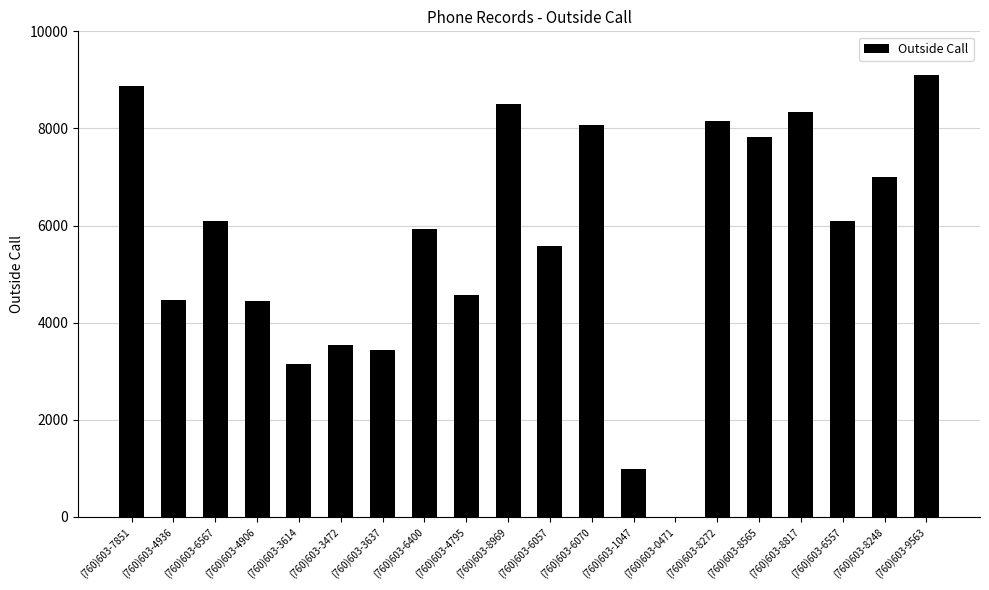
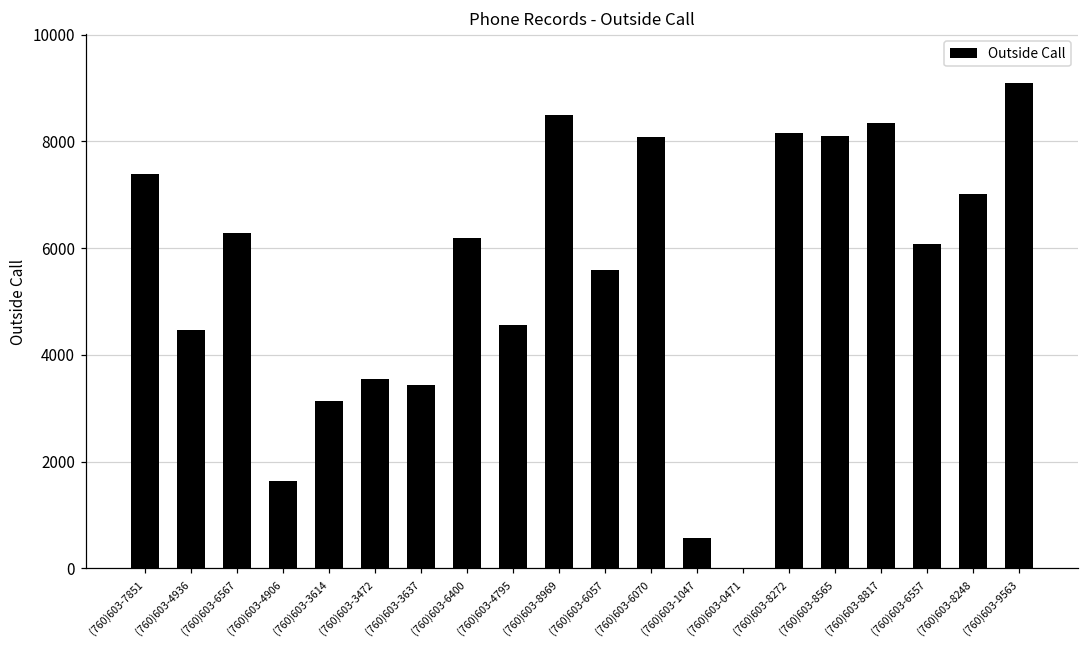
(760)603-7851: 8900 -> 7400
(760)603-6567: 6100 -> 6300
(760)603-4906: 4400 -> 1600
(760)603-6400: 5900 -> 6200
(760)603-1047: 1000 -> 600
(760)603-8565: 7800 -> 8100
